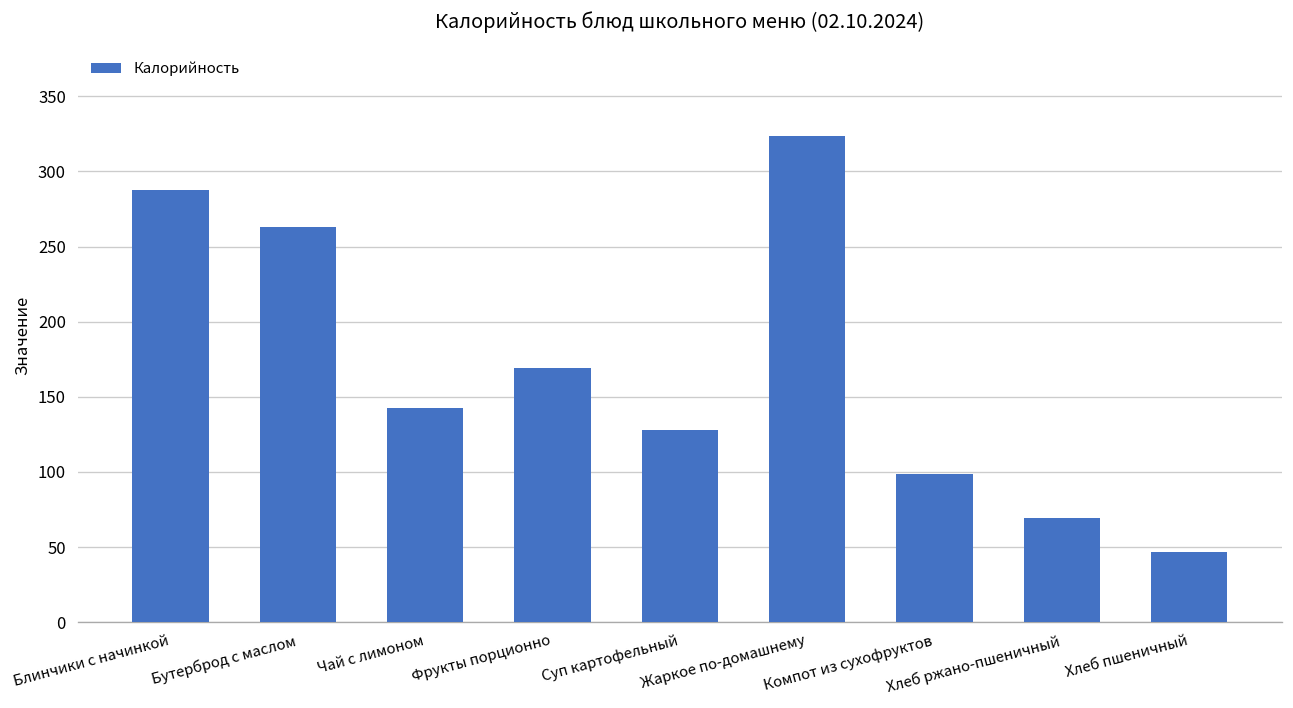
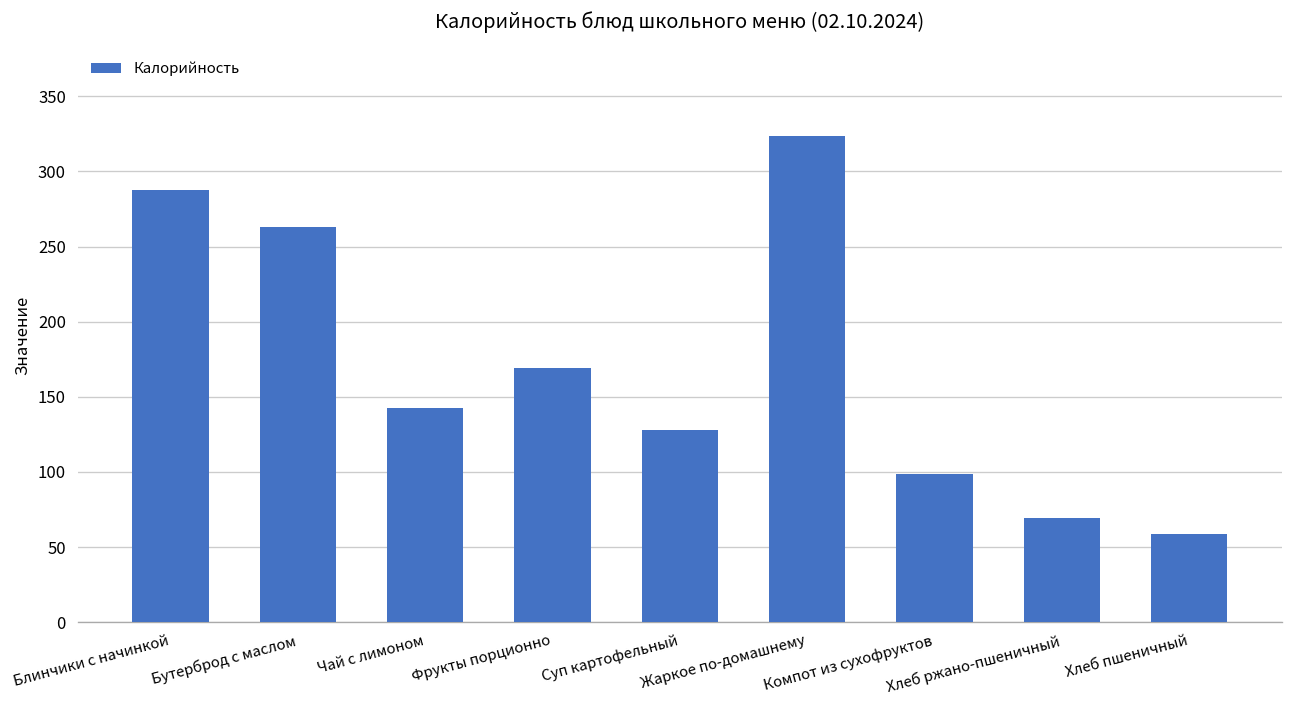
Хлеб пшеничный: 47 -> 58
